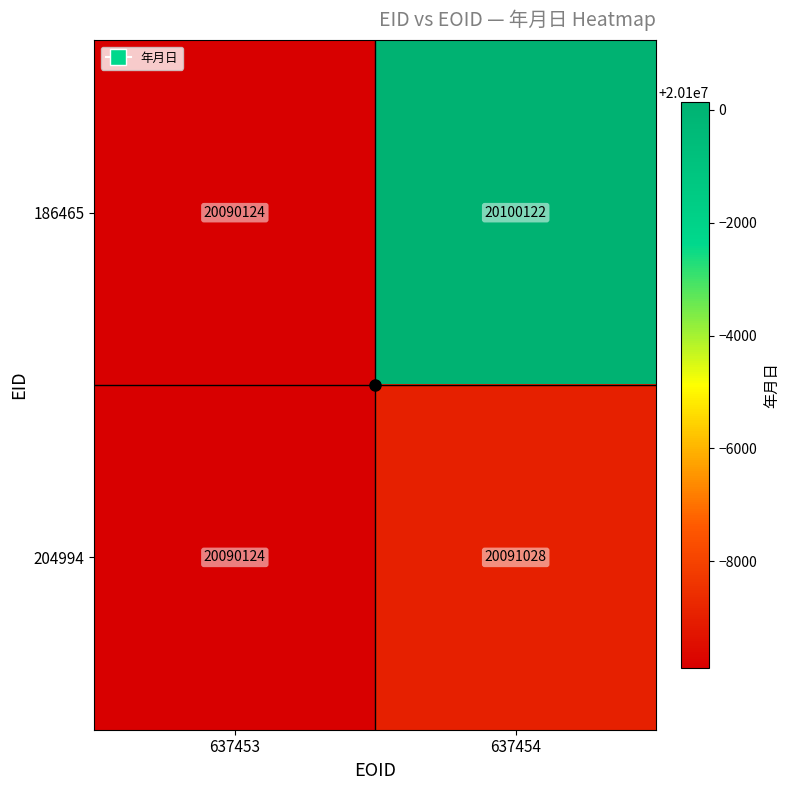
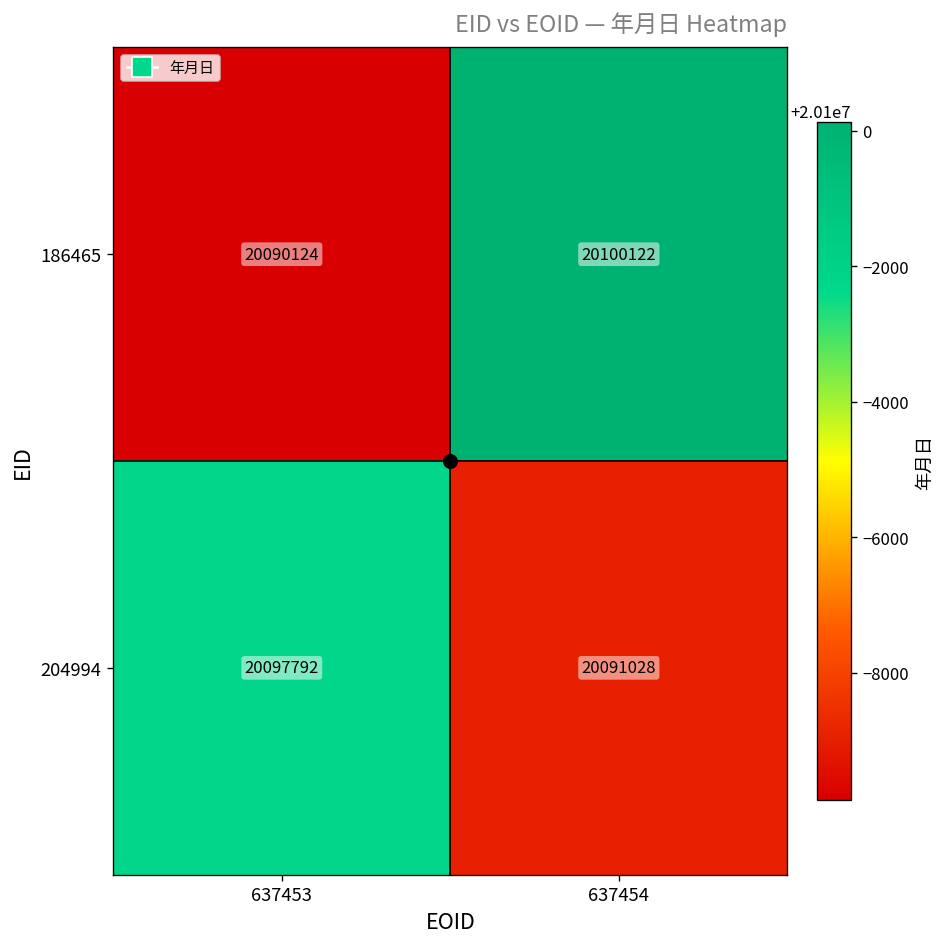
204994, 637453: 20090124 -> 20097792
